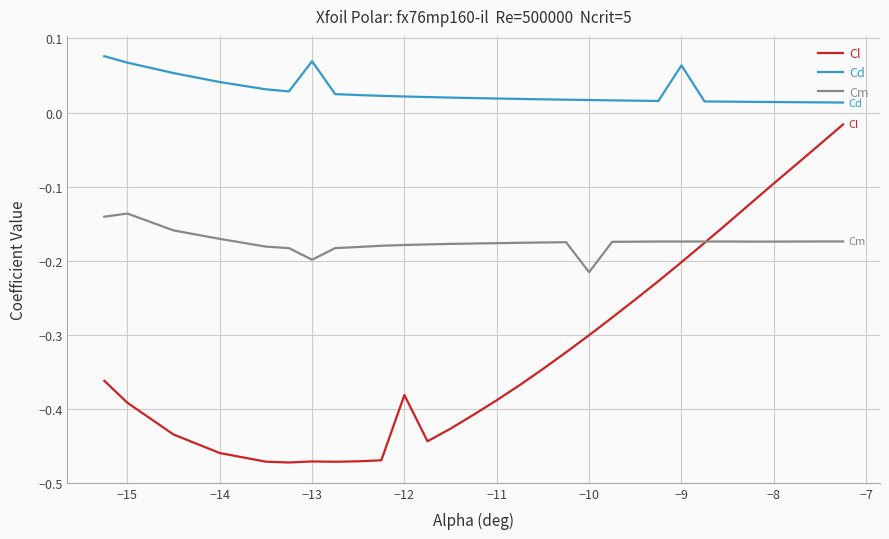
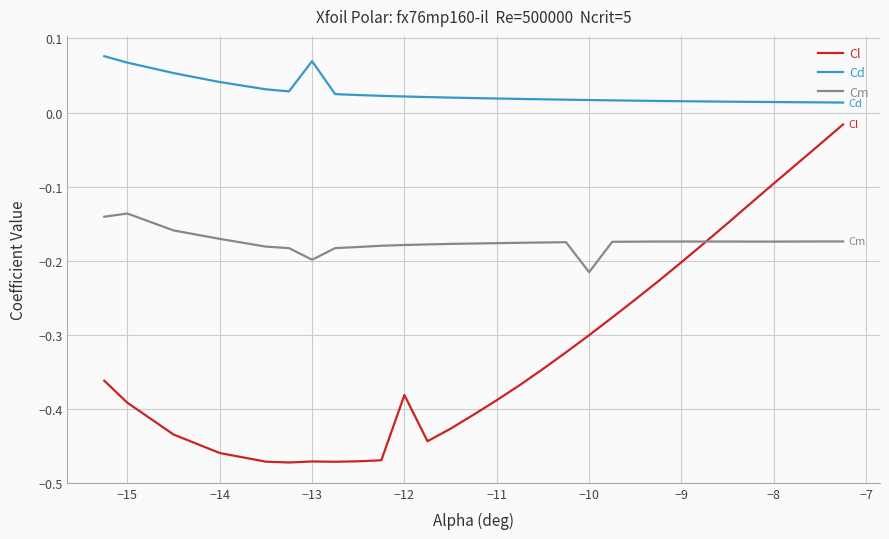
Cd, −9: 0.06 -> 0.02
